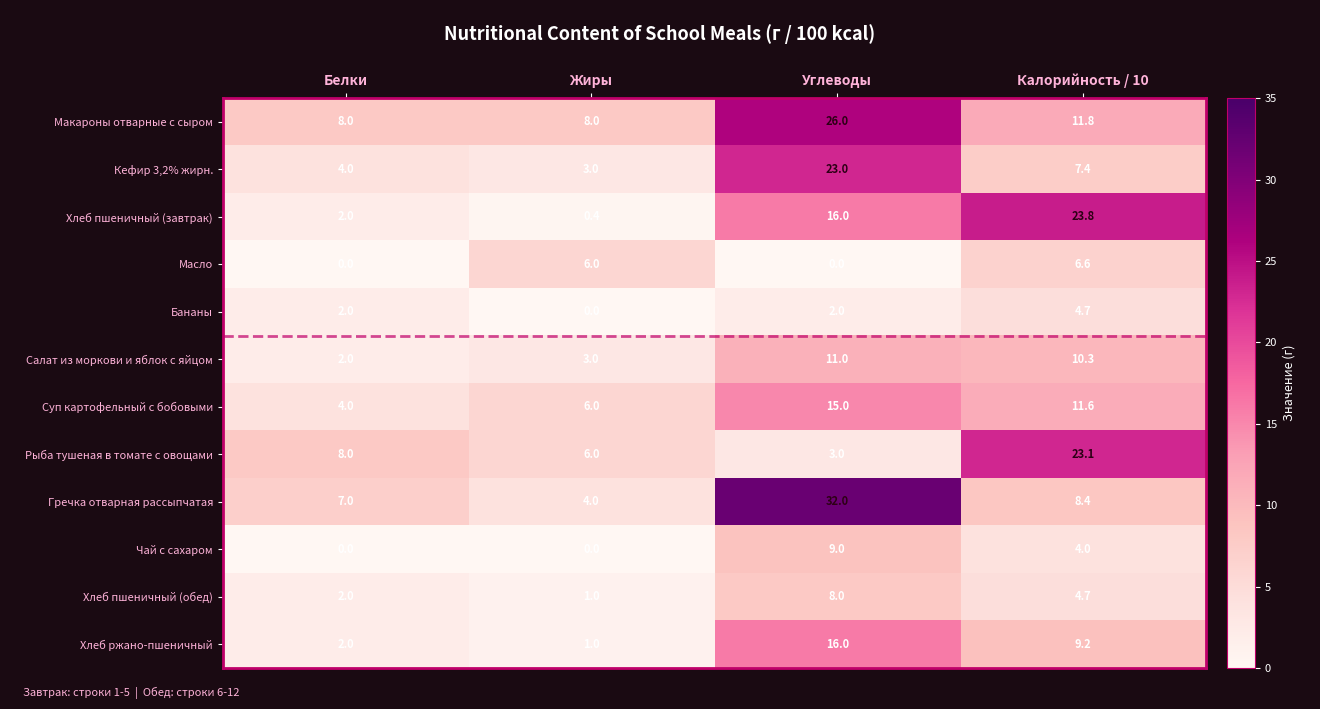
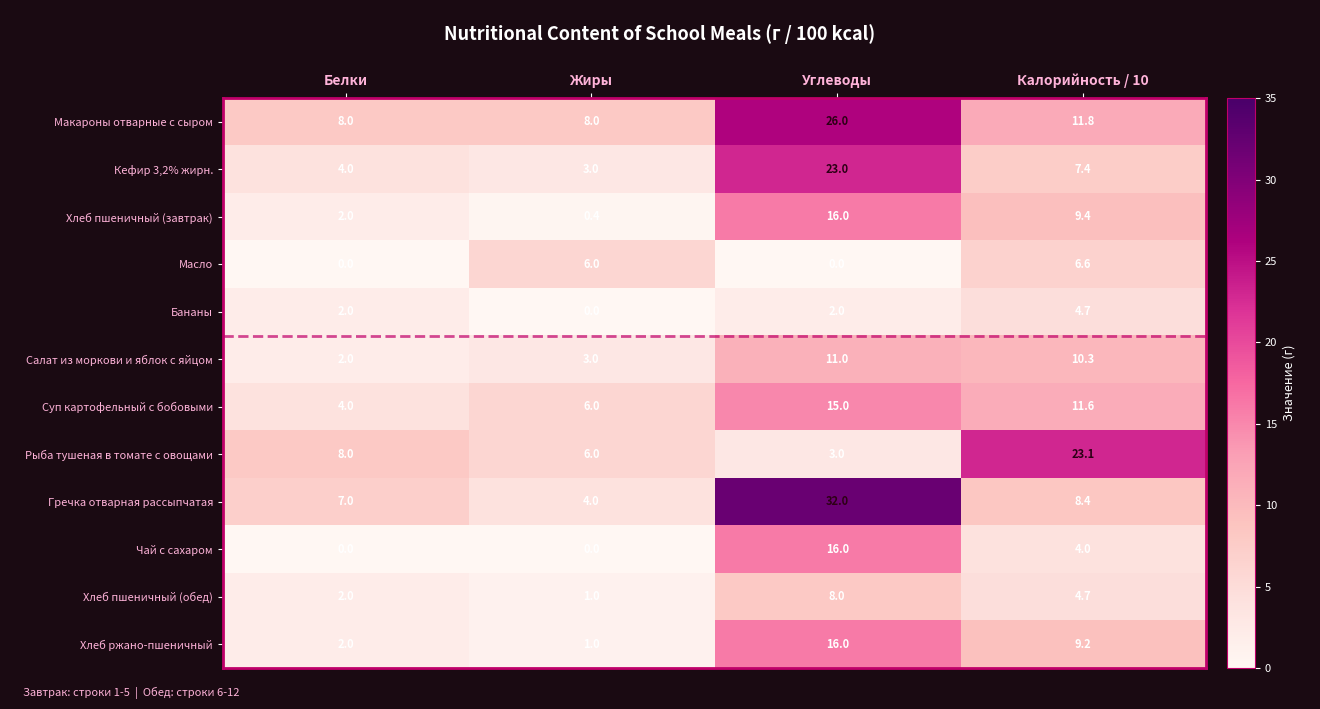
Хлеб пшеничный (завтрак), Калорийность / 10: 23.8 -> 9.4
Чай с сахаром, Углеводы: 9.0 -> 16.0
